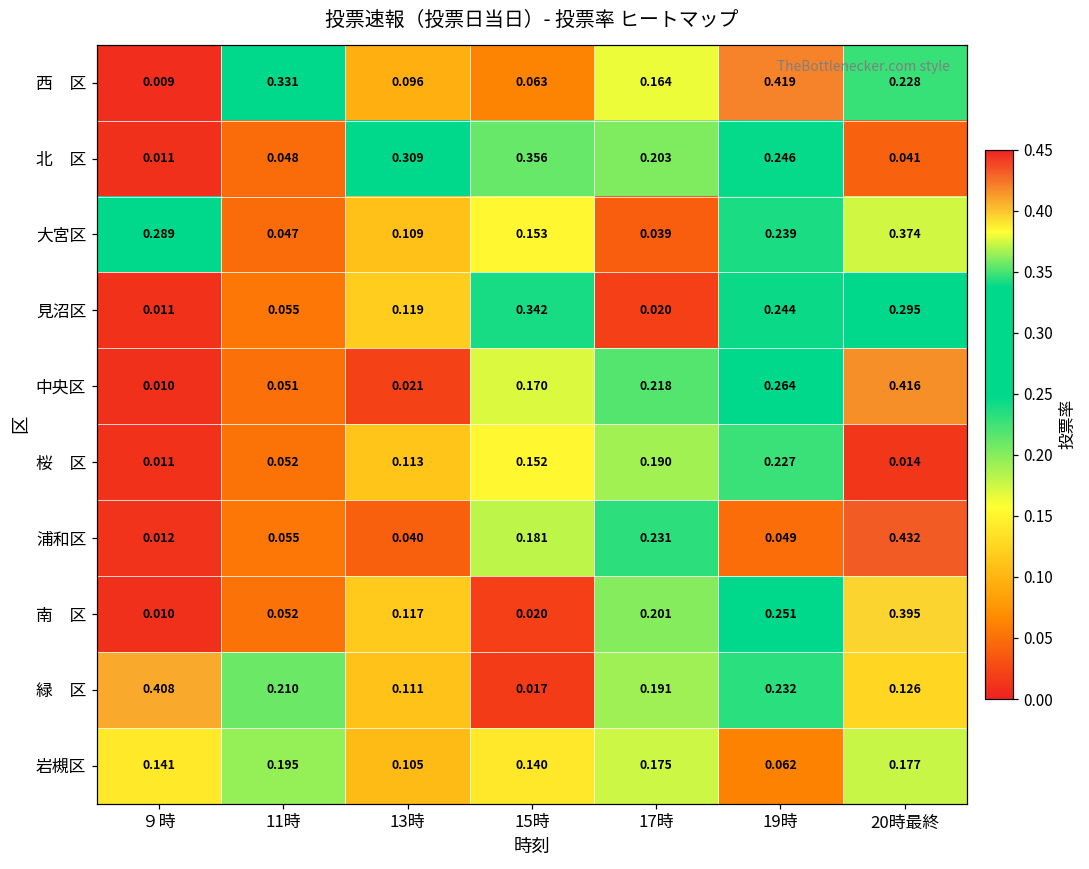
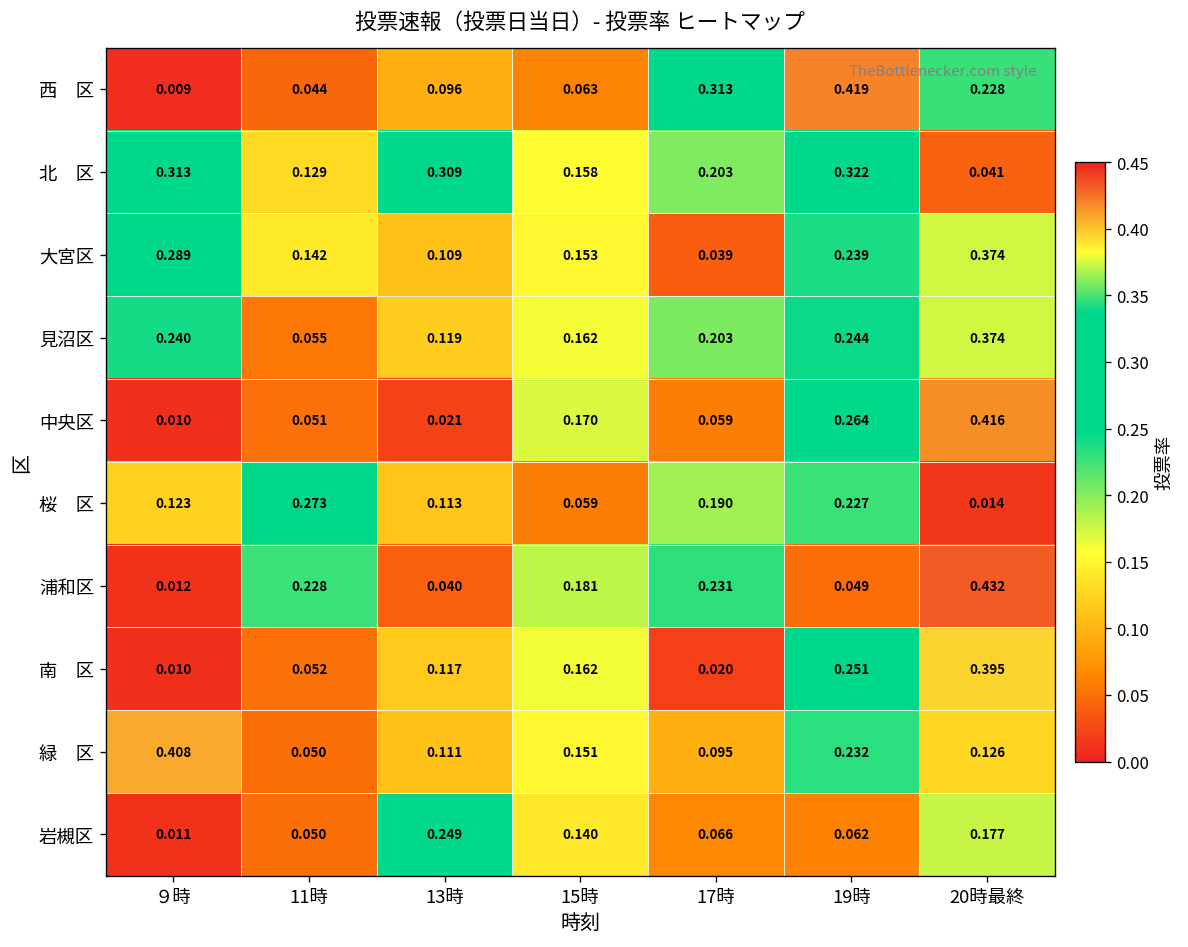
西 区, 11時: 0.331 -> 0.044
西 区, 17時: 0.164 -> 0.313
北 区, ９時: 0.011 -> 0.313
北 区, 11時: 0.048 -> 0.129
北 区, 15時: 0.356 -> 0.158
北 区, 19時: 0.246 -> 0.322
大宮区, 11時: 0.047 -> 0.142
見沼区, ９時: 0.011 -> 0.240
見沼区, 15時: 0.342 -> 0.162
見沼区, 17時: 0.020 -> 0.203
見沼区, 20時最終: 0.295 -> 0.374
中央区, 17時: 0.218 -> 0.059
桜 区, ９時: 0.011 -> 0.123
桜 区, 11時: 0.052 -> 0.273
桜 区, 15時: 0.152 -> 0.059
浦和区, 11時: 0.055 -> 0.228
南 区, 15時: 0.020 -> 0.162
南 区, 17時: 0.201 -> 0.020
緑 区, 11時: 0.210 -> 0.050
緑 区, 15時: 0.017 -> 0.151
緑 区, 17時: 0.191 -> 0.095
岩槻区, ９時: 0.141 -> 0.011
岩槻区, 11時: 0.195 -> 0.050
岩槻区, 13時: 0.105 -> 0.249
岩槻区, 17時: 0.175 -> 0.066
